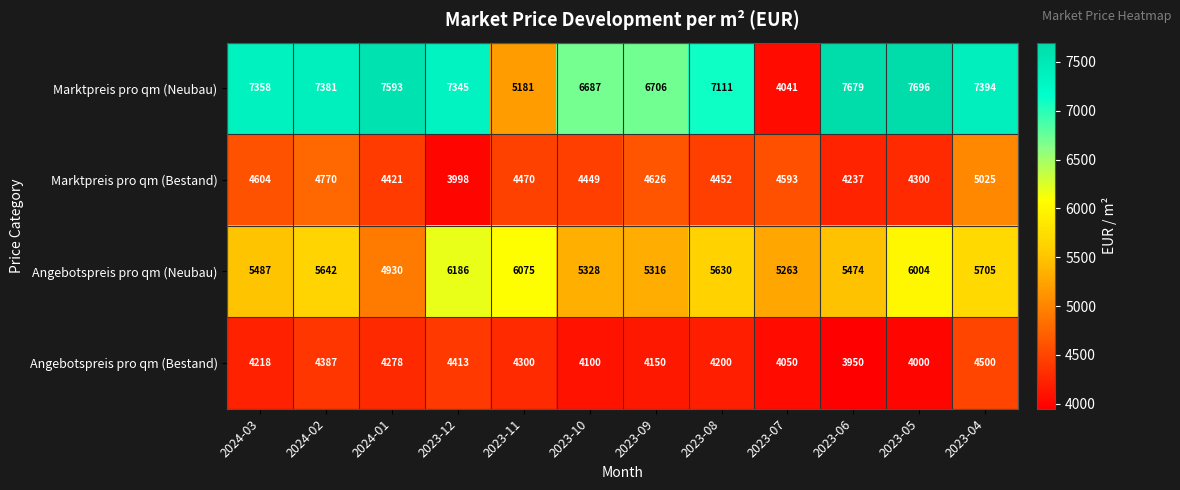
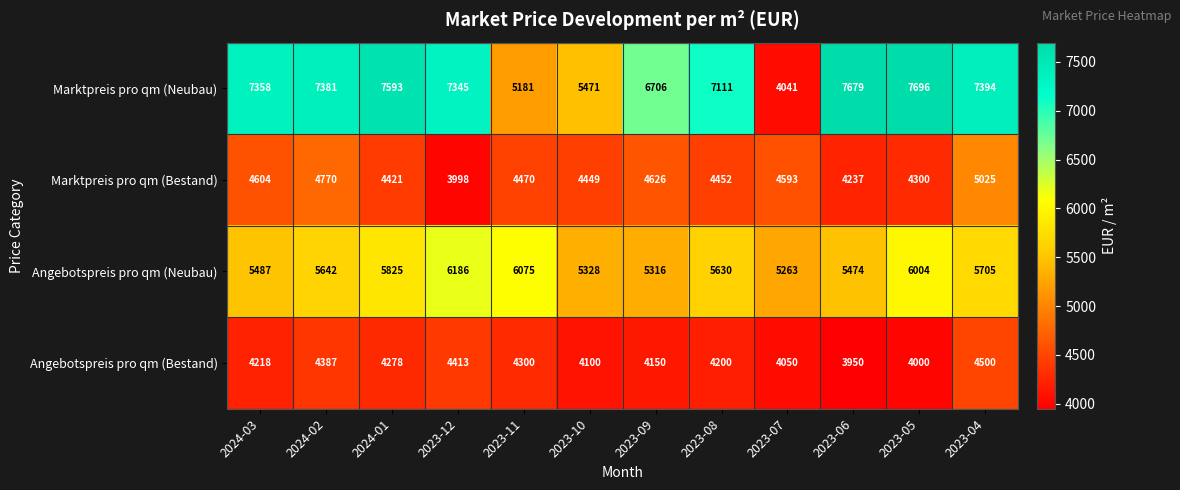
Marktpreis pro qm (Neubau), 2023-10: 6687 -> 5471
Angebotspreis pro qm (Neubau), 2024-01: 4930 -> 5825
